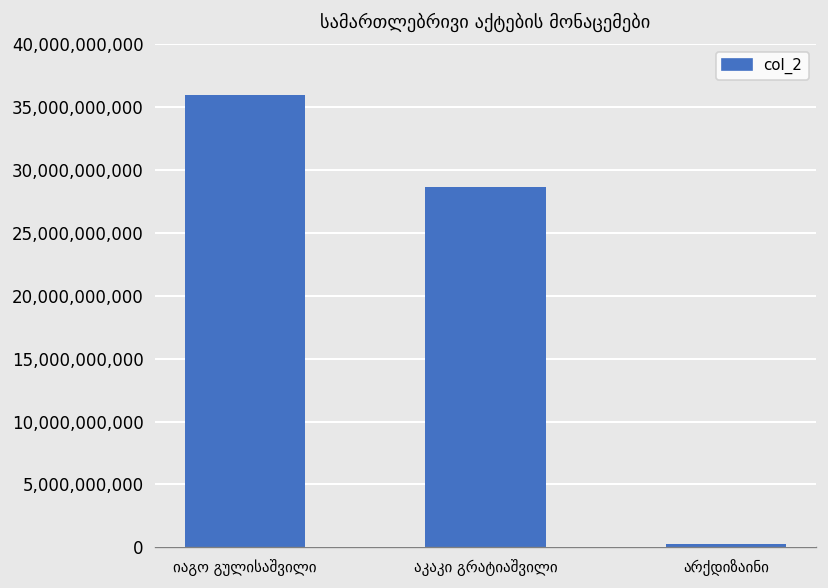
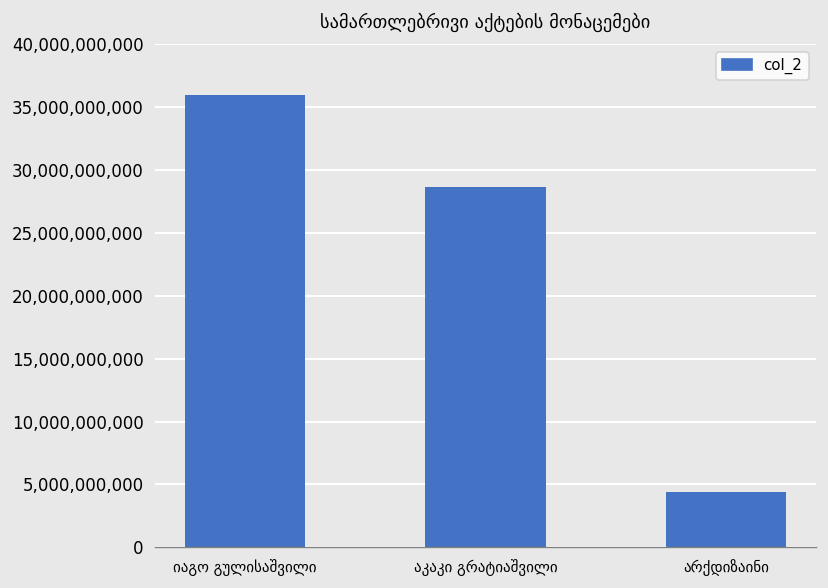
არქდიზაინი: 200,000,000 -> 4,400,000,000
